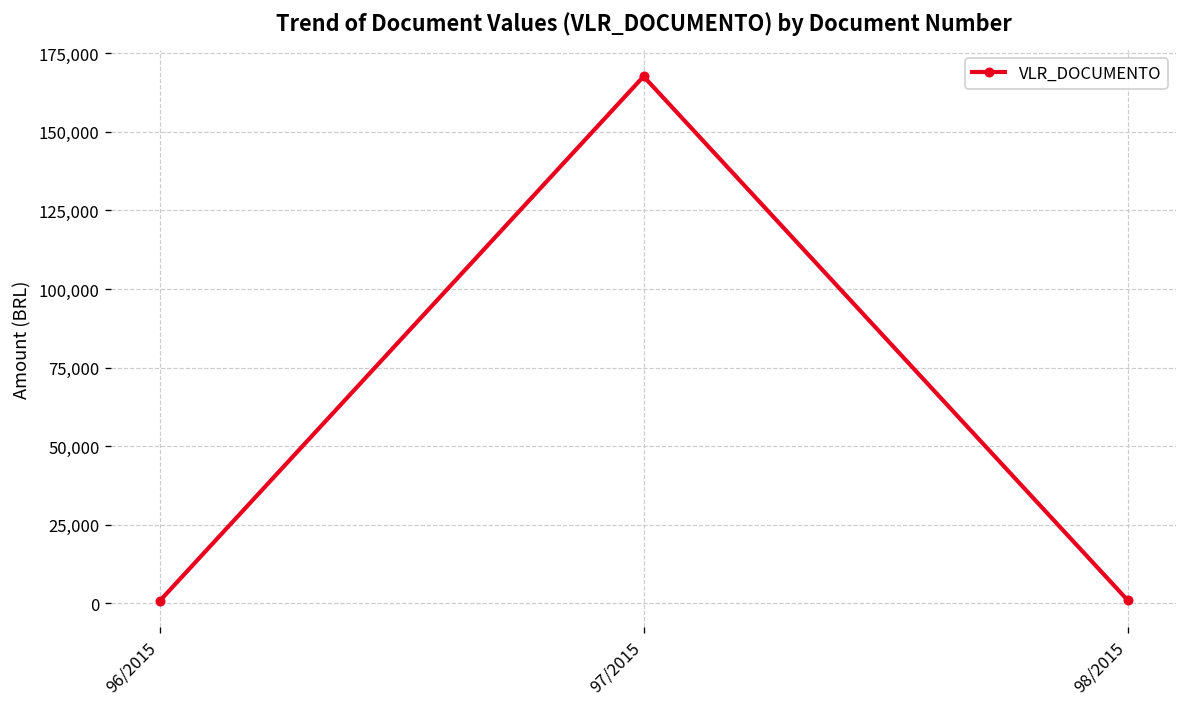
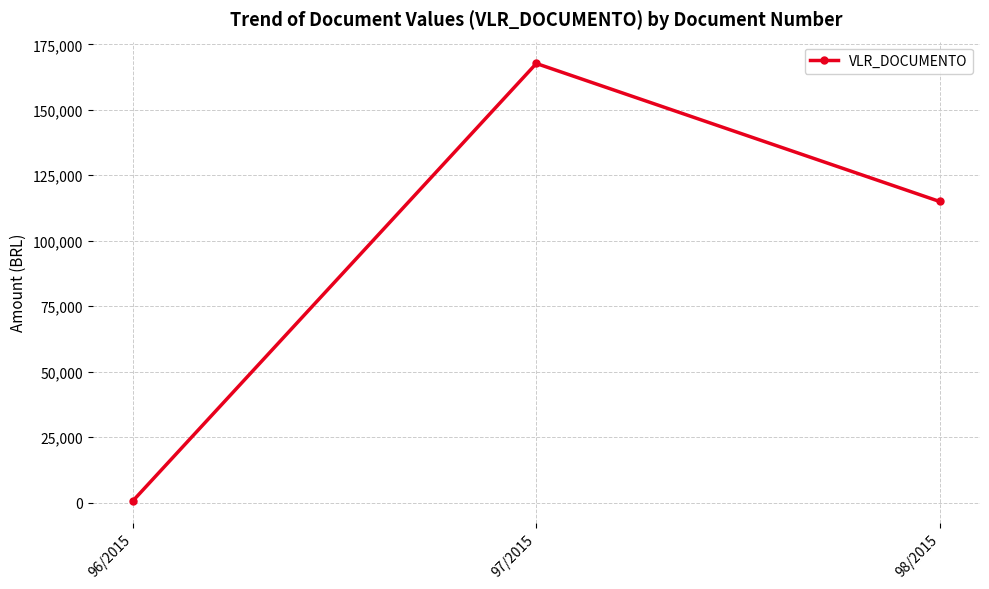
98/2015: 1,000 -> 115,000
